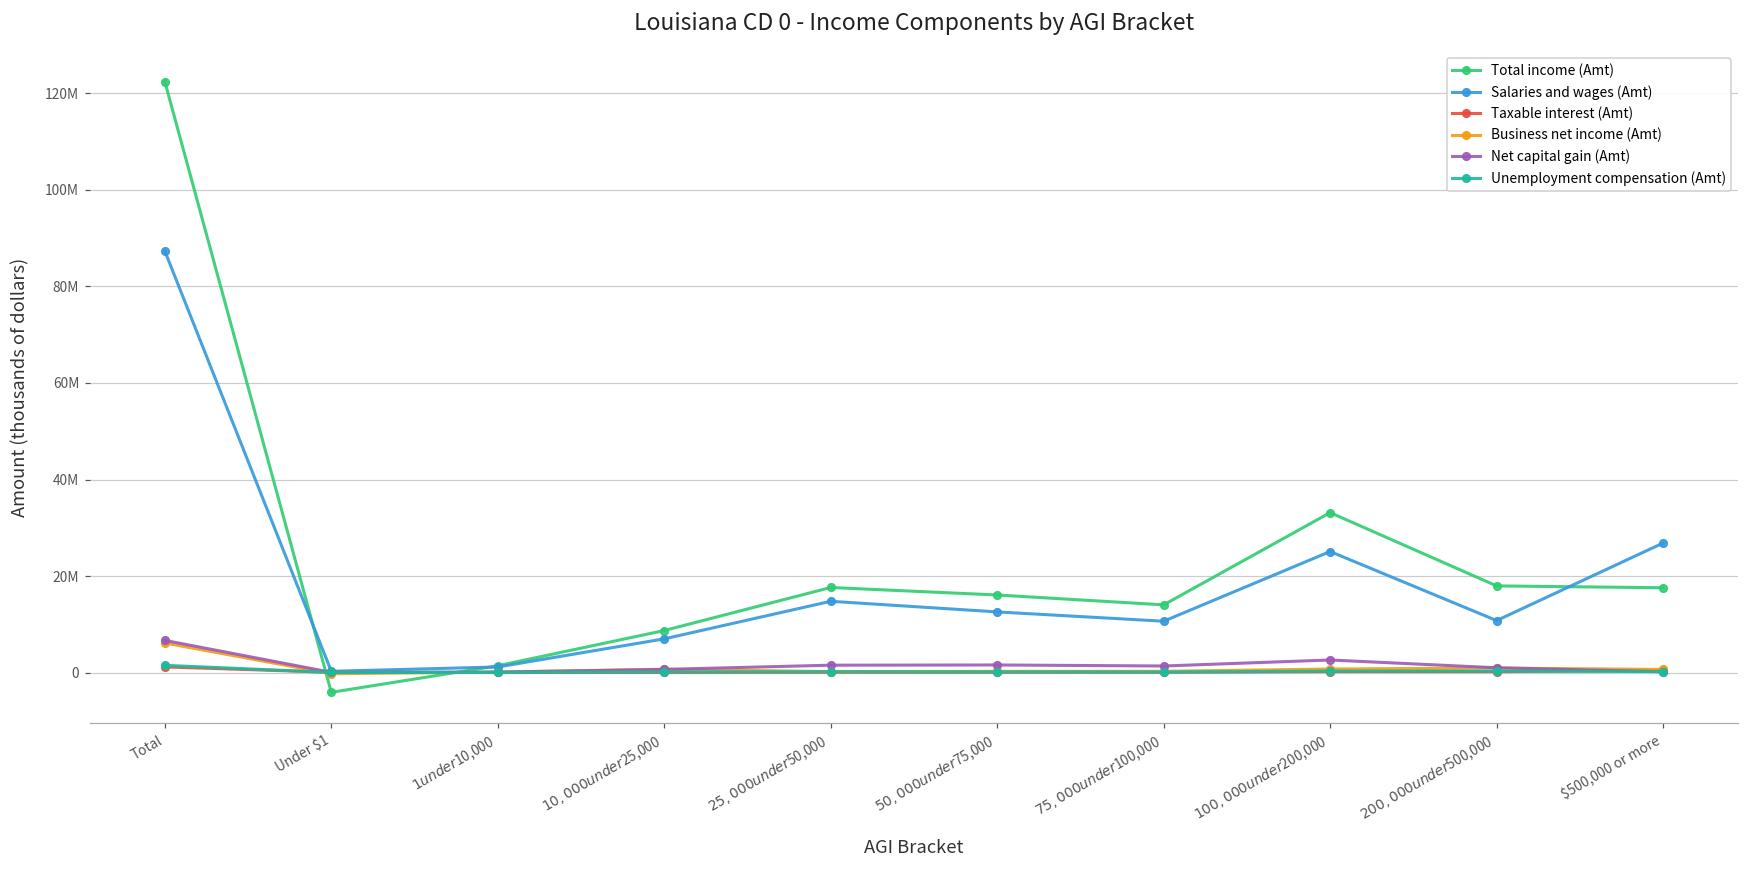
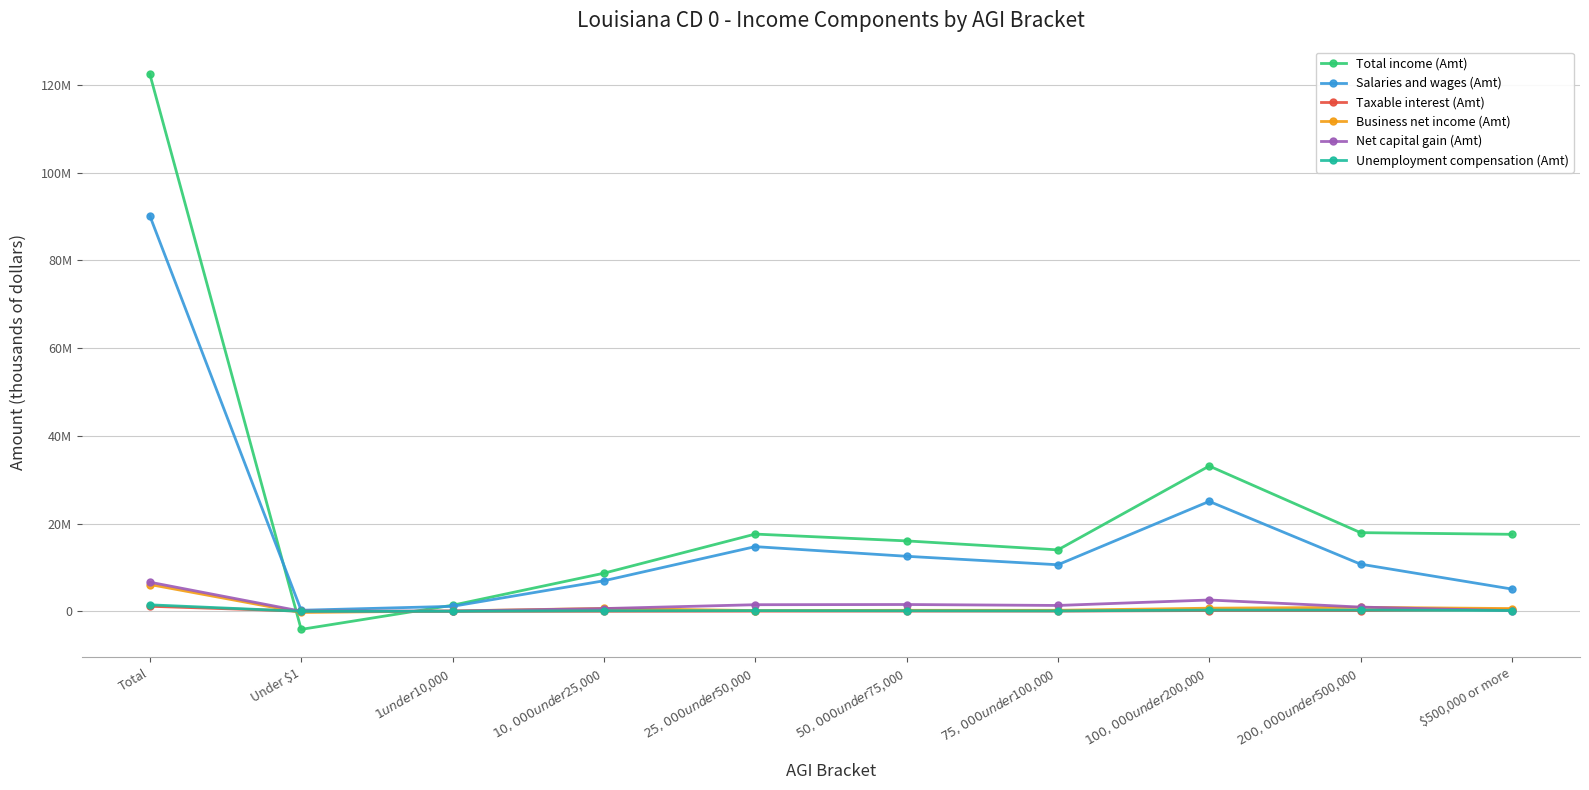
Salaries and wages (Amt), Total: 87000000 -> 90000000
Salaries and wages (Amt), $500,000 or more: 27000000 -> 5000000
